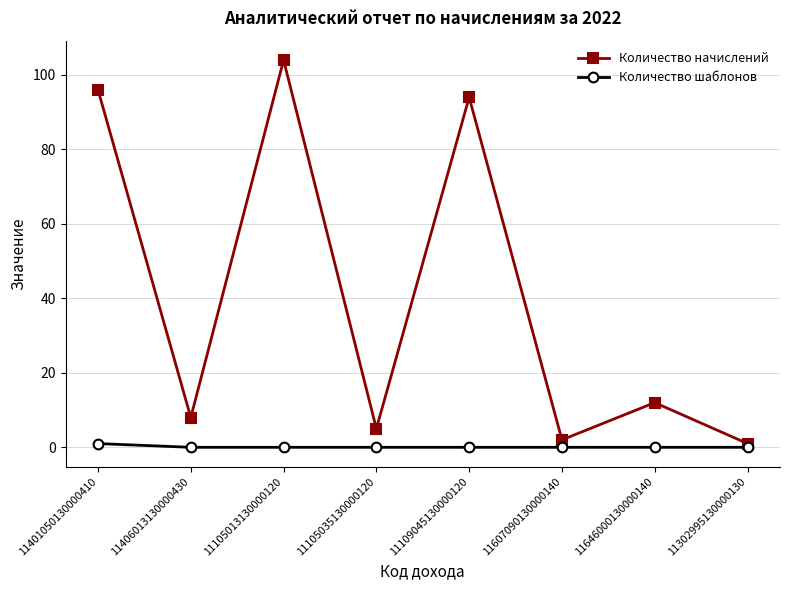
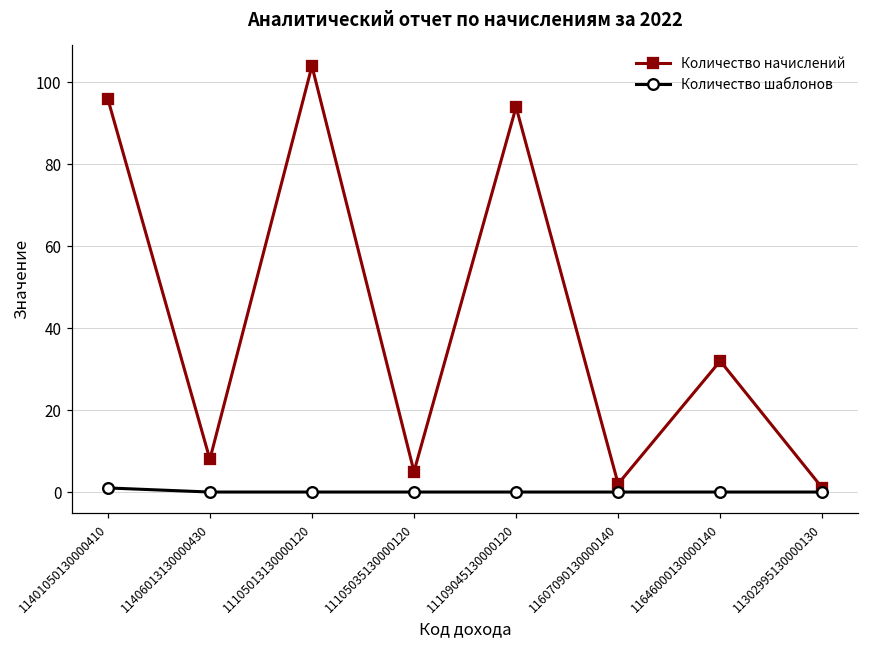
Количество начислений, 11646000130000140: 12 -> 32
